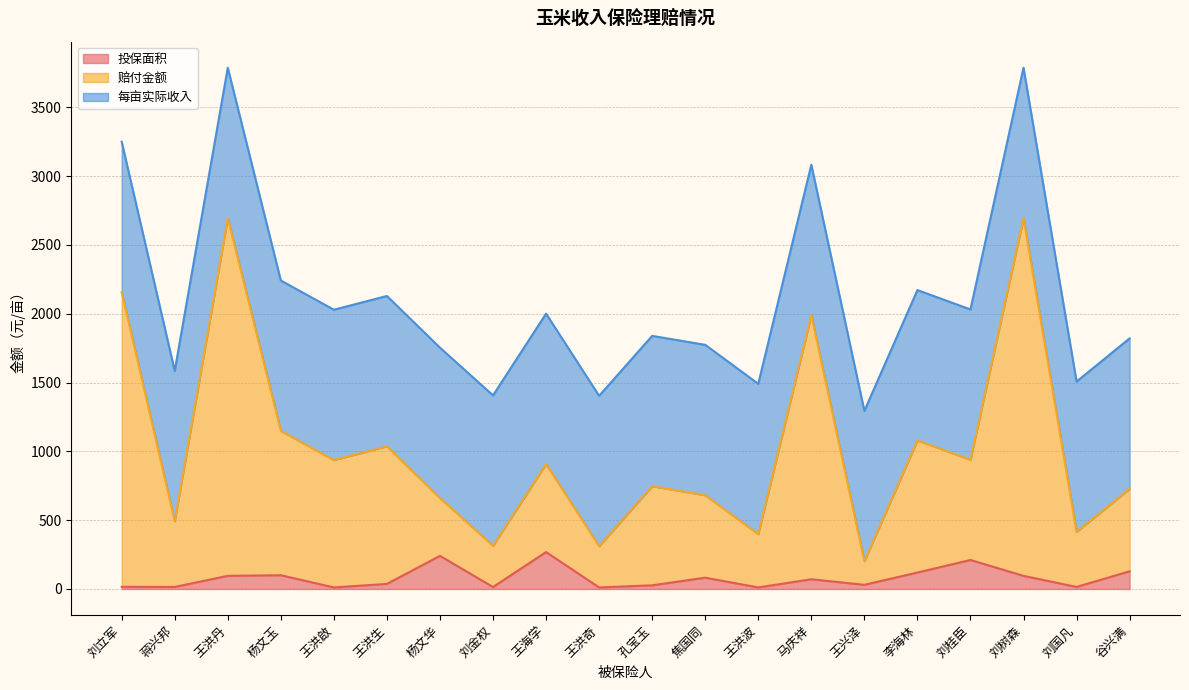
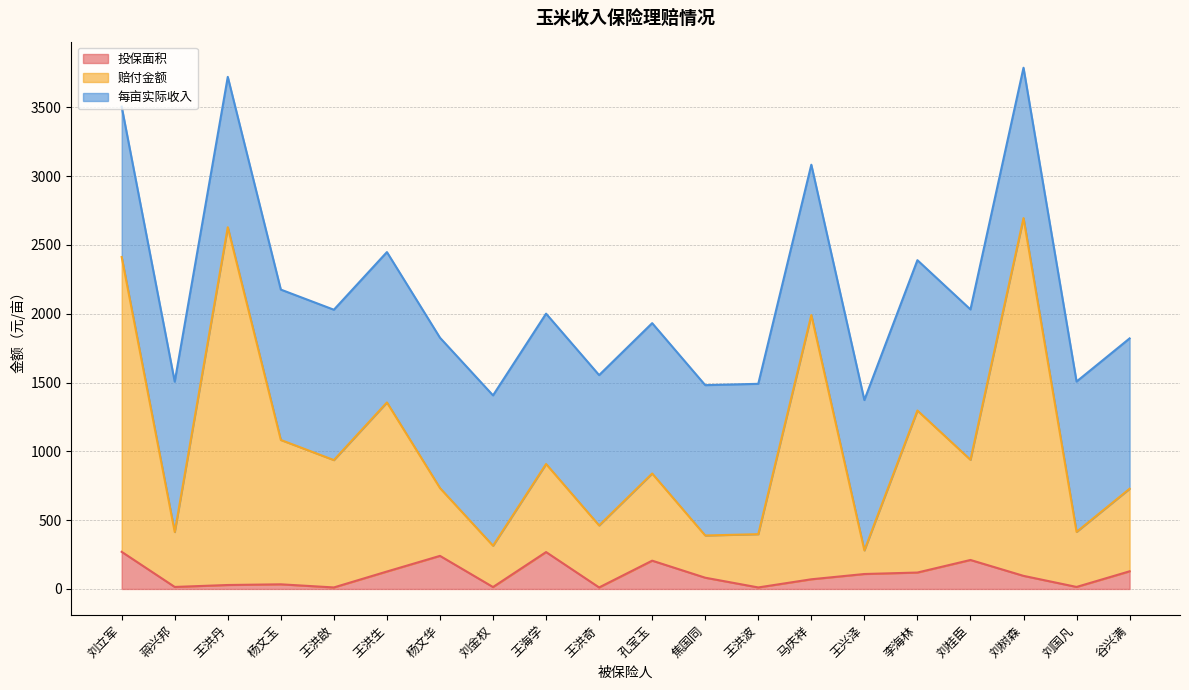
投保面积, 刘立军: 20 -> 270
赔付金额, 蒋兴邦: 480 -> 400
投保面积, 王洪丹: 100 -> 30
投保面积, 杨文玉: 100 -> 30
投保面积, 王洪生: 40 -> 130
赔付金额, 王洪生: 1000 -> 1230
赔付金额, 杨文华: 420 -> 490
赔付金额, 王洪奇: 300 -> 450
投保面积, 孔宝玉: 30 -> 210
赔付金额, 孔宝玉: 720 -> 630
赔付金额, 焦国同: 600 -> 310
投保面积, 王兴泽: 30 -> 110
赔付金额, 李海林: 960 -> 1180
